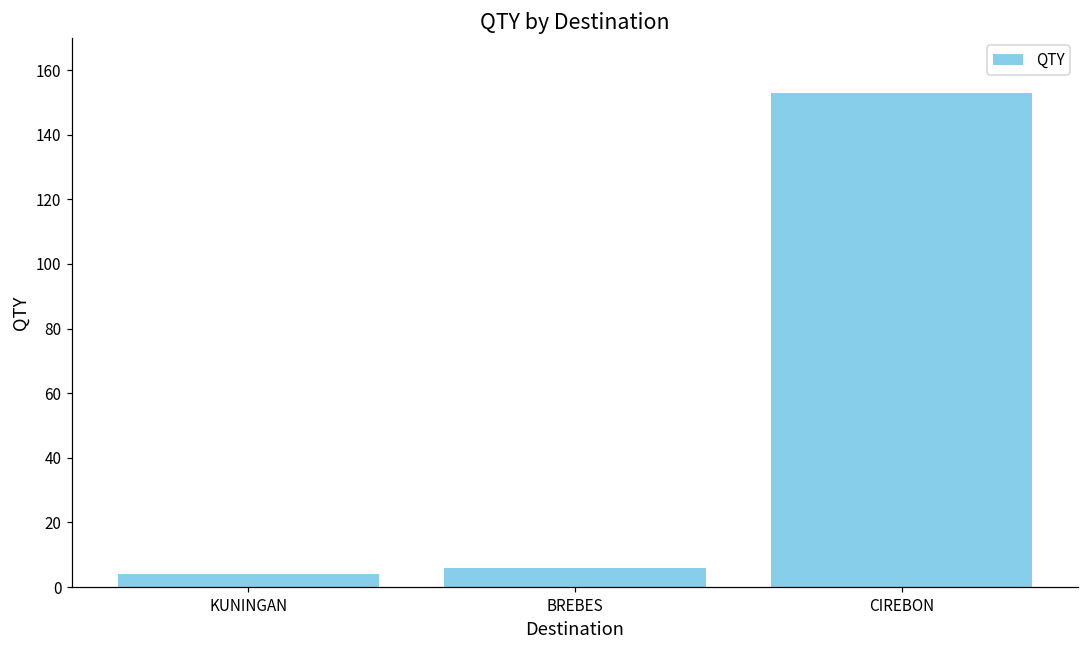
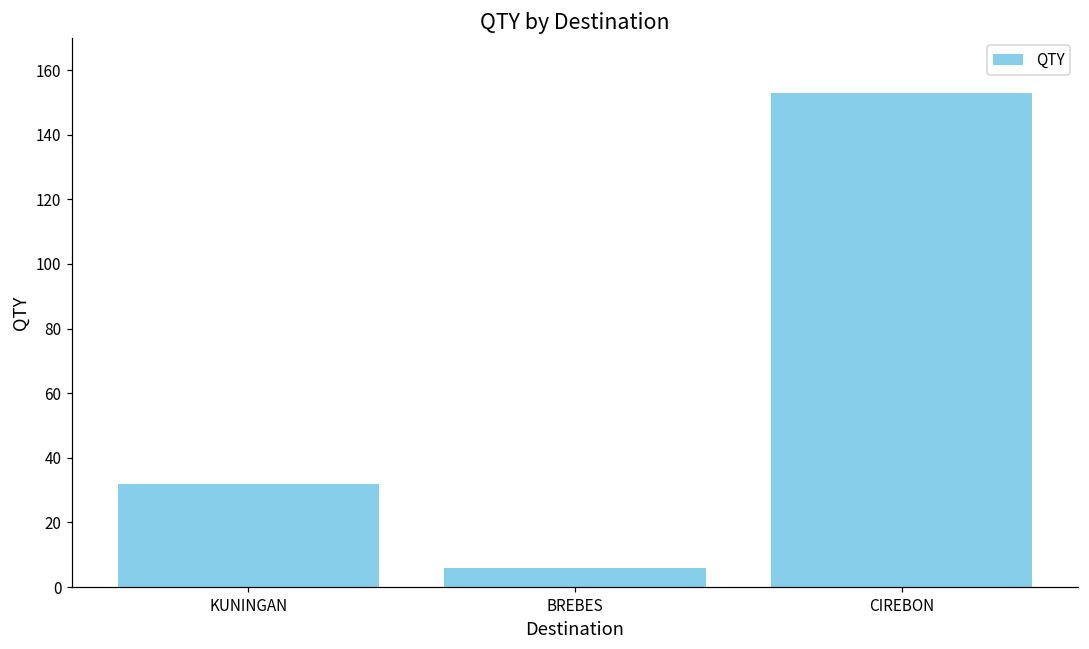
KUNINGAN: 4 -> 32
